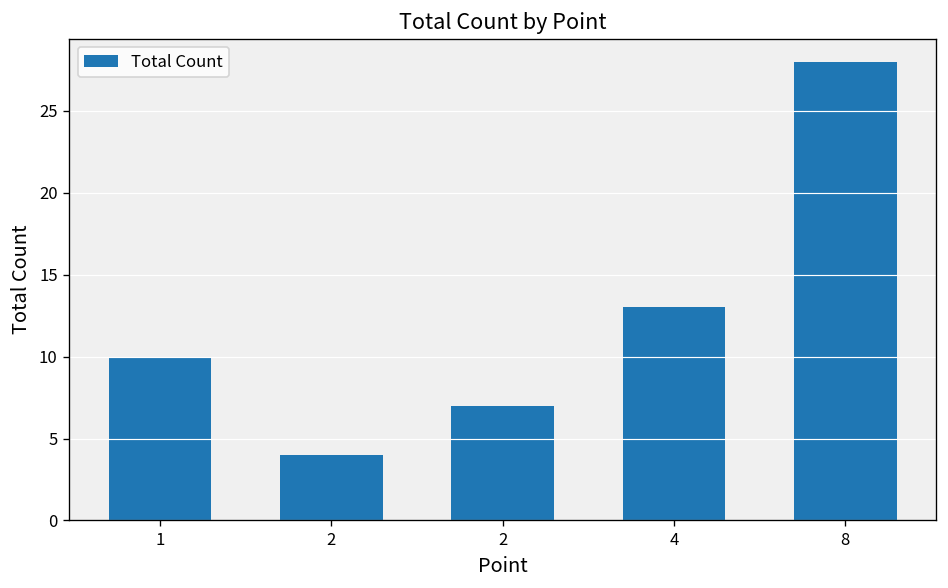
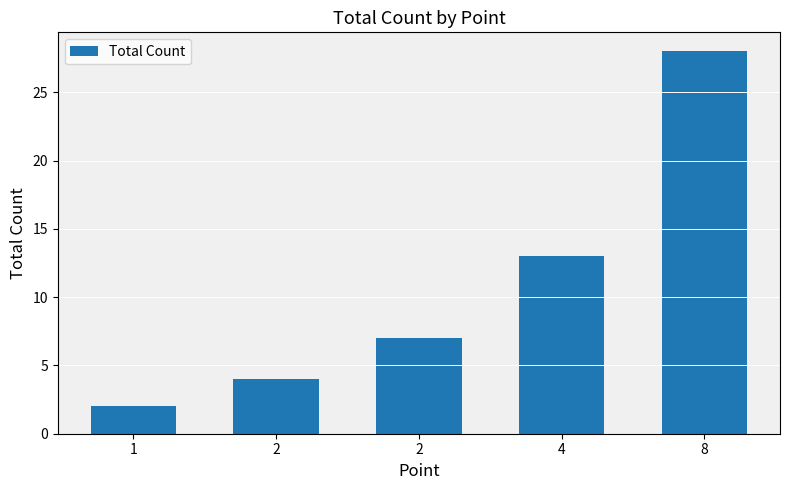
1: 10 -> 2
